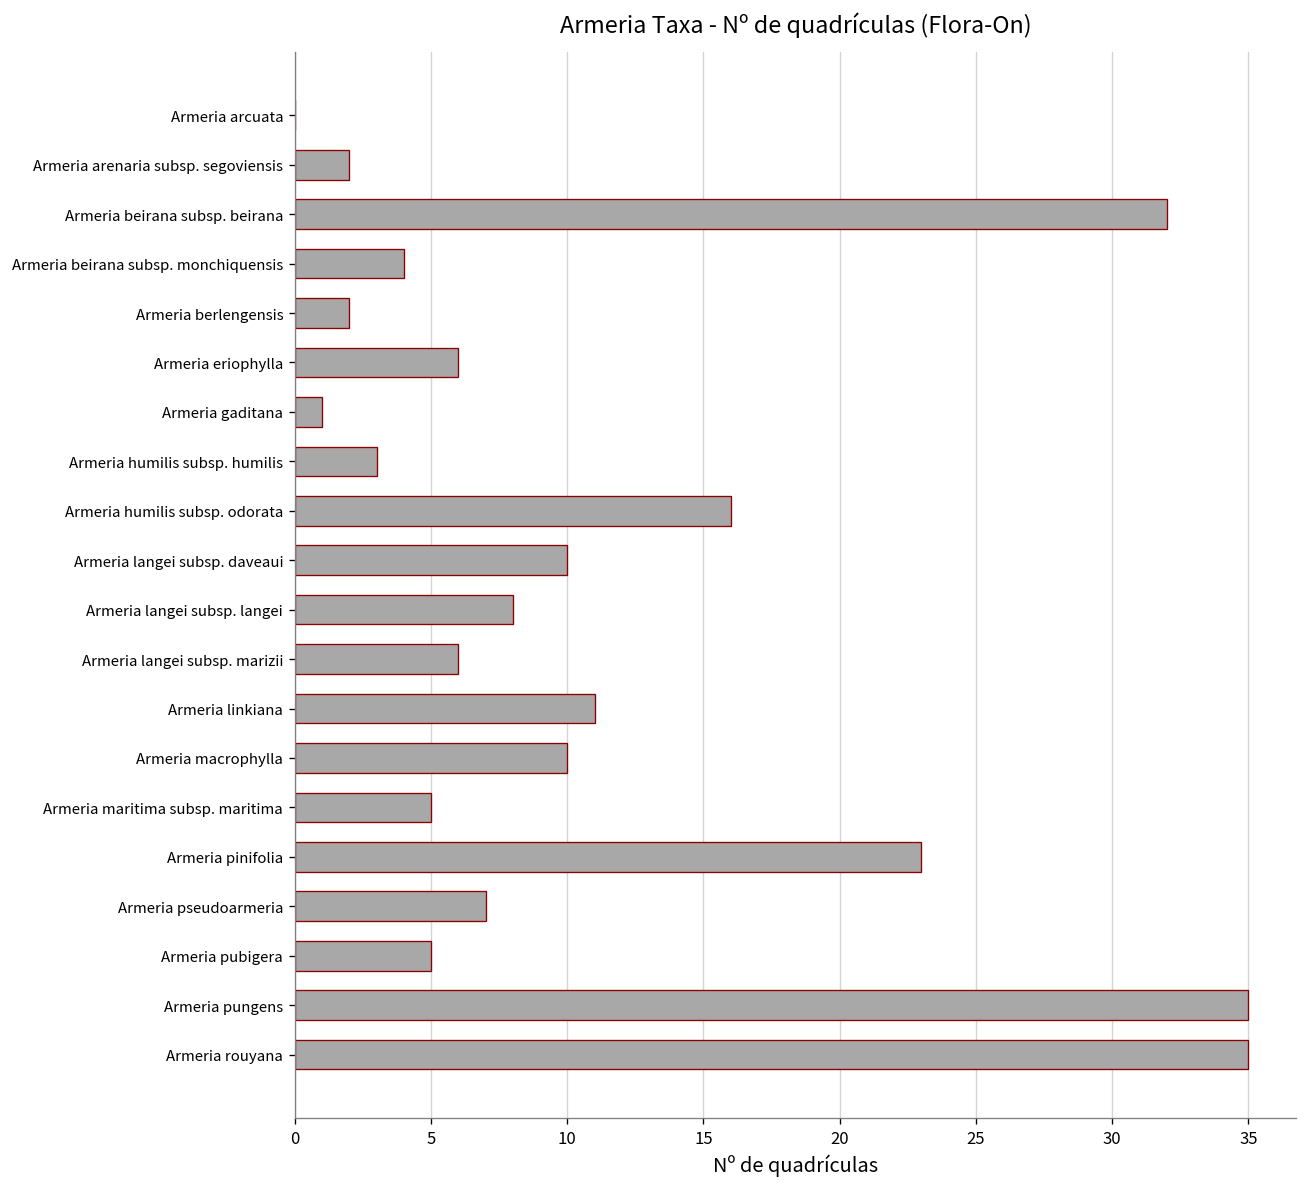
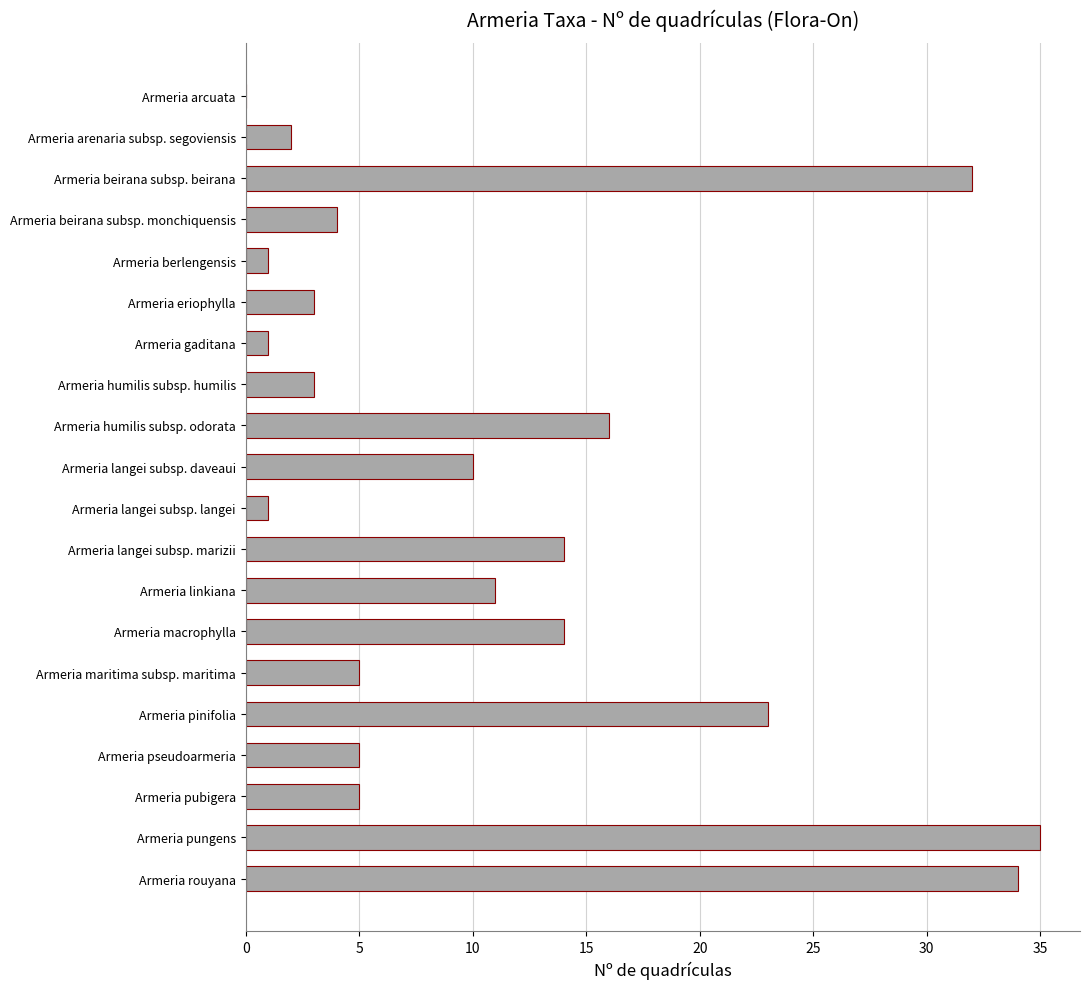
Armeria berlengensis: 2 -> 1
Armeria eriophylla: 6 -> 3
Armeria langei subsp. langei: 8 -> 1
Armeria langei subsp. marizii: 6 -> 14
Armeria macrophylla: 10 -> 14
Armeria pseudoarmeria: 7 -> 5
Armeria rouyana: 35 -> 34
